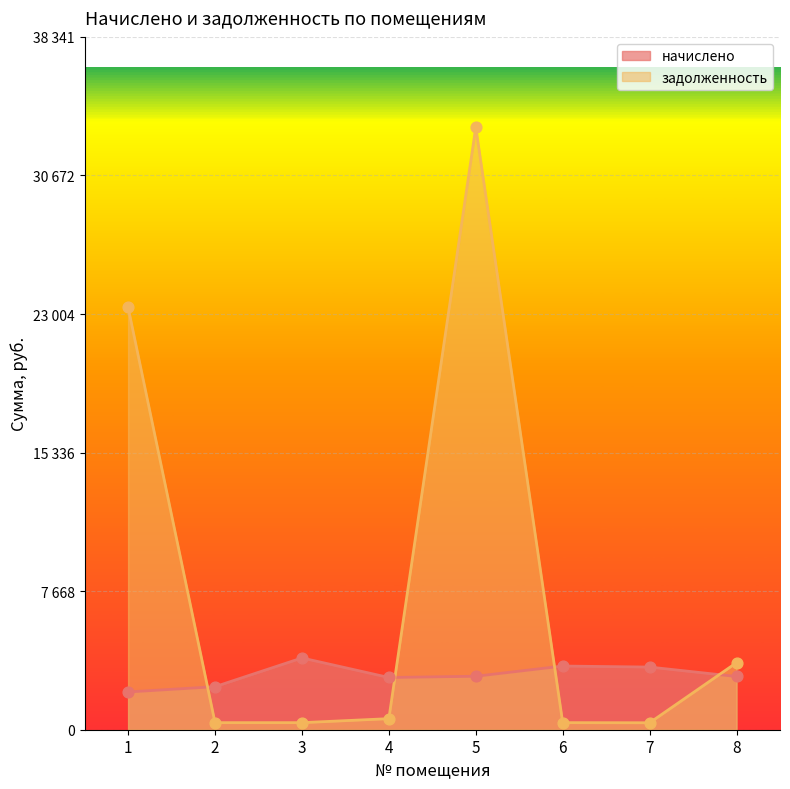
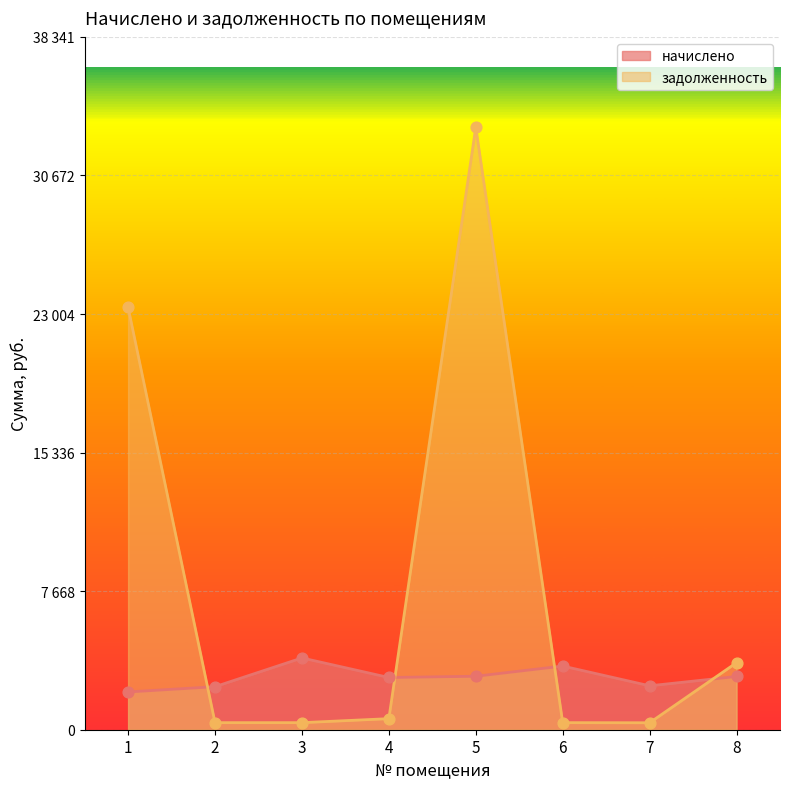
начислено, 7: 3500 -> 2400
